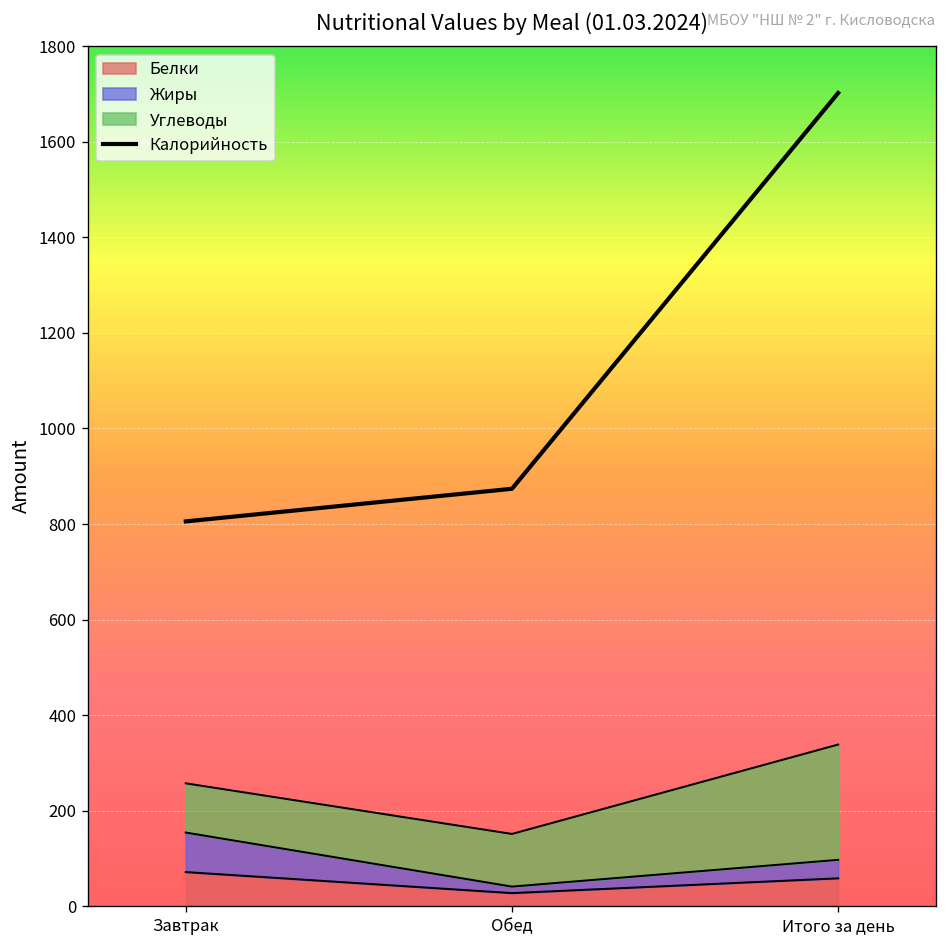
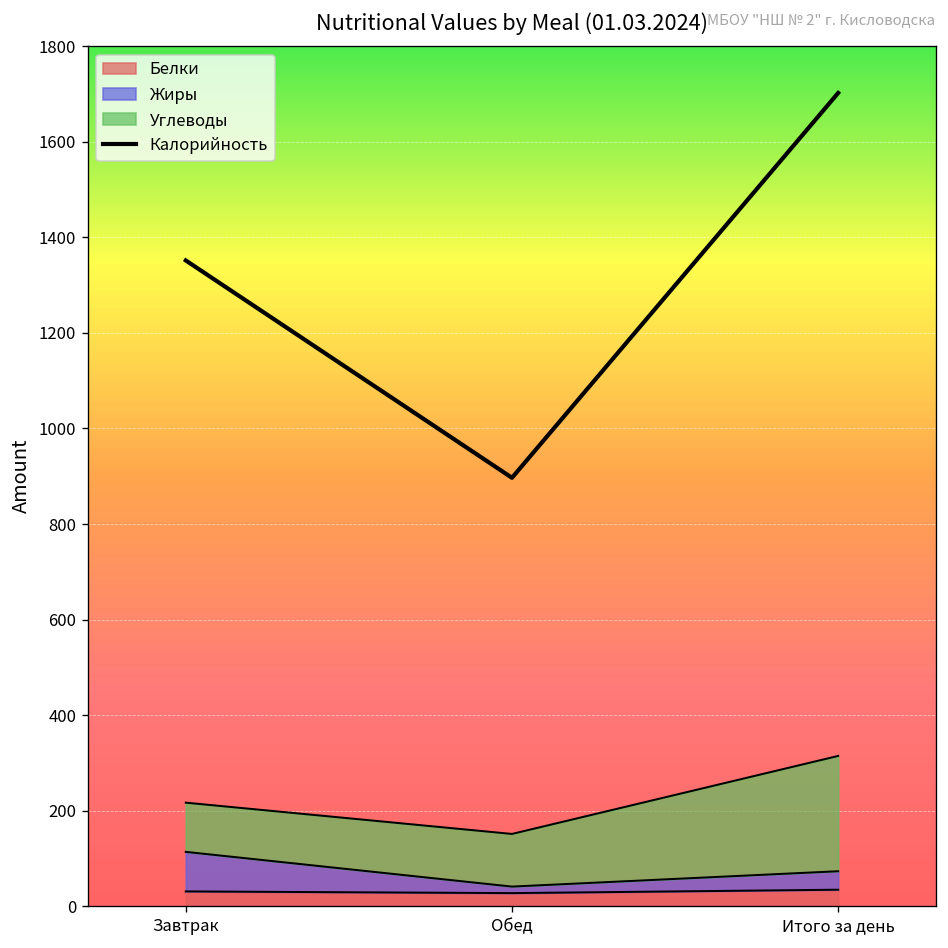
Белки, Завтрак: 70 -> 30
Калорийность, Завтрак: 810 -> 1350
Калорийность, Обед: 870 -> 900
Белки, Итого за день: 60 -> 30
